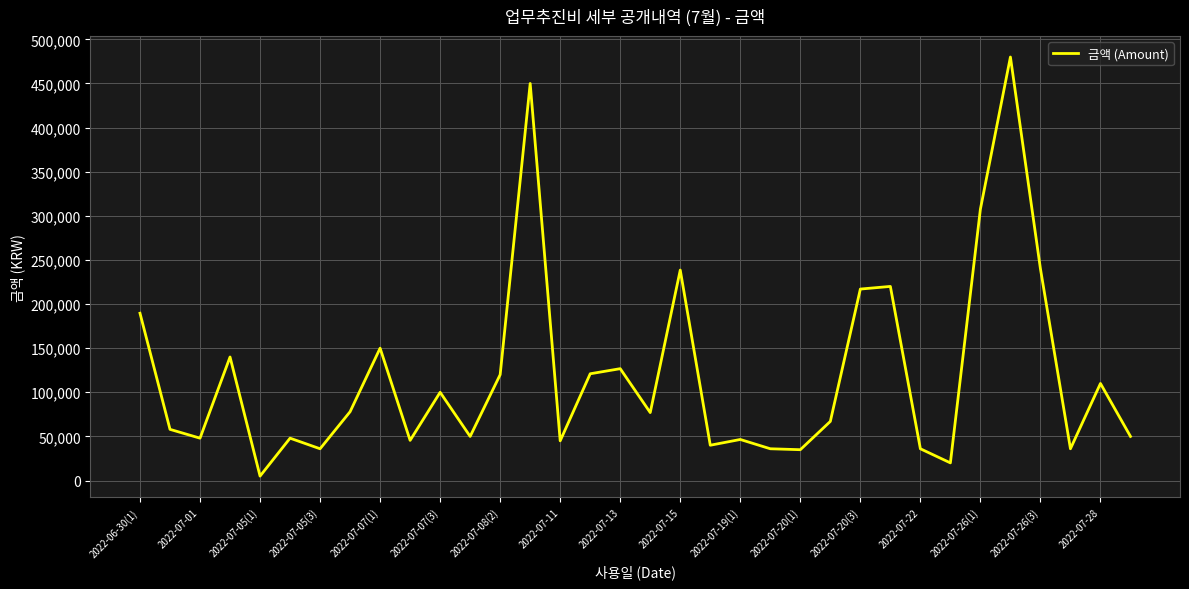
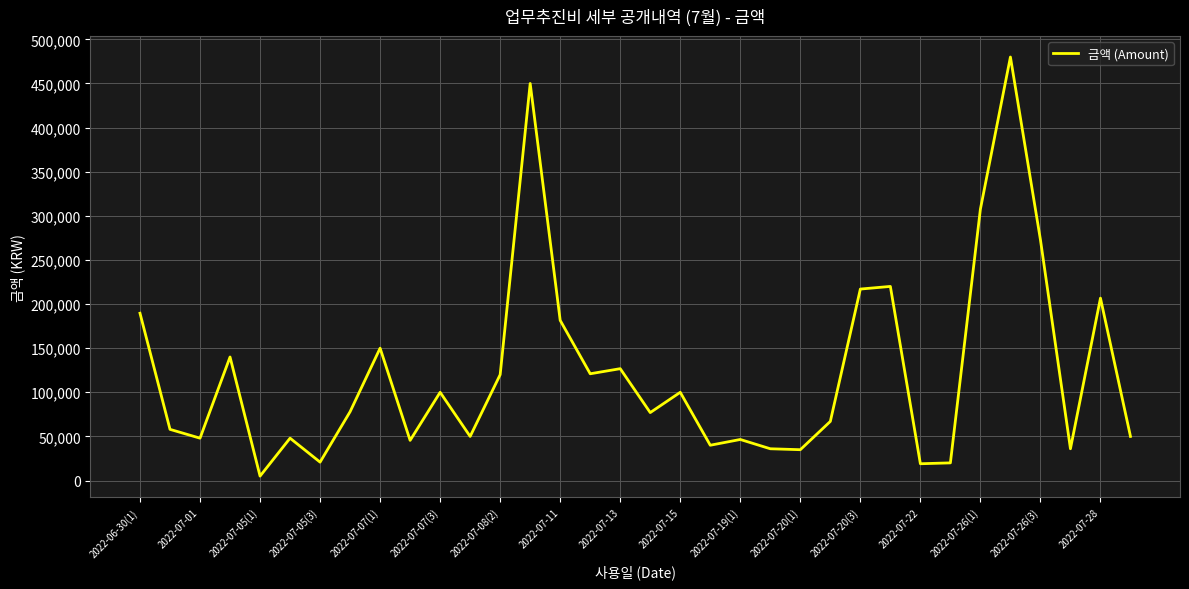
2022-07-05(3): 40,000 -> 20,000
2022-07-11: 50,000 -> 180,000
2022-07-15: 240,000 -> 100,000
2022-07-22: 40,000 -> 20,000
2022-07-26(3): 240,000 -> 270,000
2022-07-28: 110,000 -> 210,000
